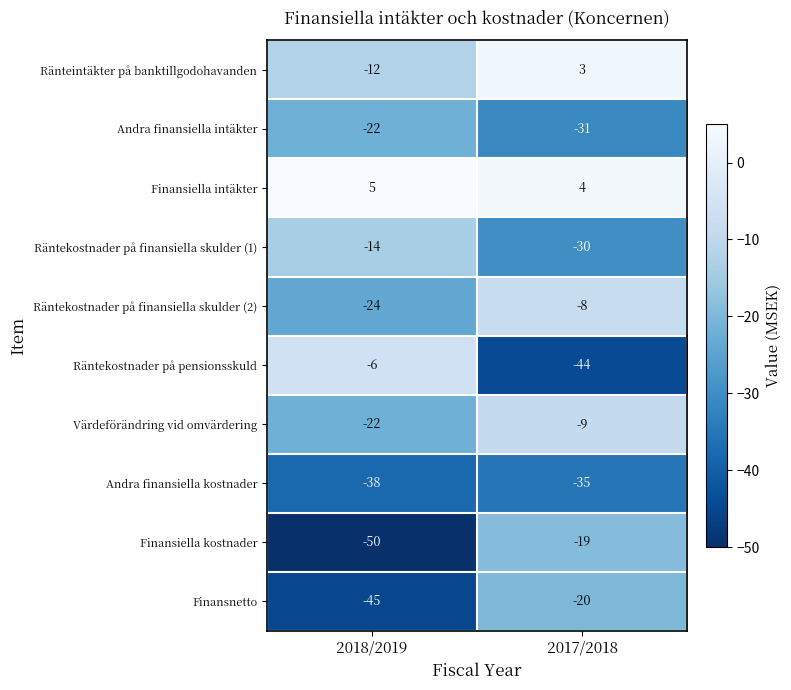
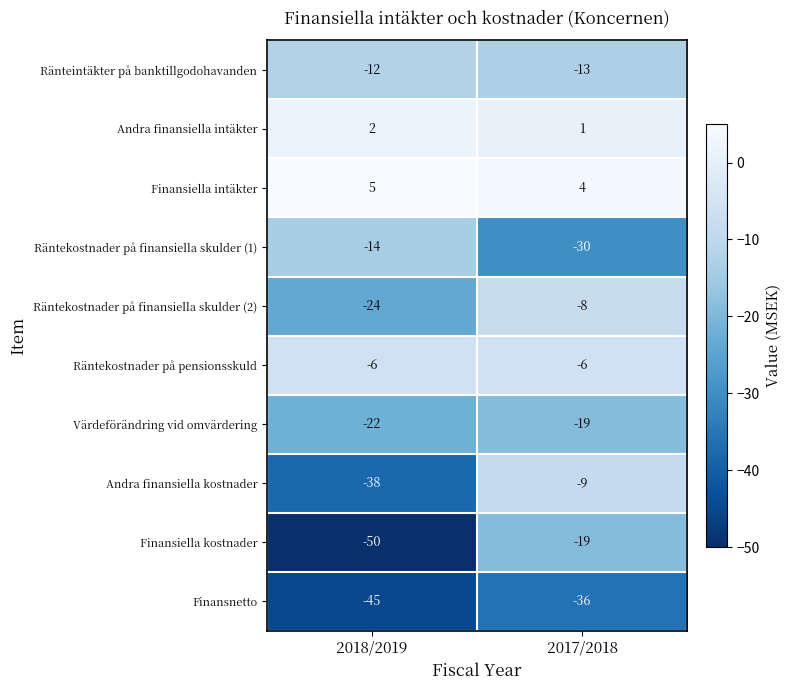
Ränteintäkter på banktillgodohavanden, 2017/2018: 3 -> -13
Andra finansiella intäkter, 2018/2019: -22 -> 2
Andra finansiella intäkter, 2017/2018: -31 -> 1
Räntekostnader på pensionsskuld, 2017/2018: -44 -> -6
Värdeförändring vid omvärdering, 2017/2018: -9 -> -19
Andra finansiella kostnader, 2017/2018: -35 -> -9
Finansnetto, 2017/2018: -20 -> -36
